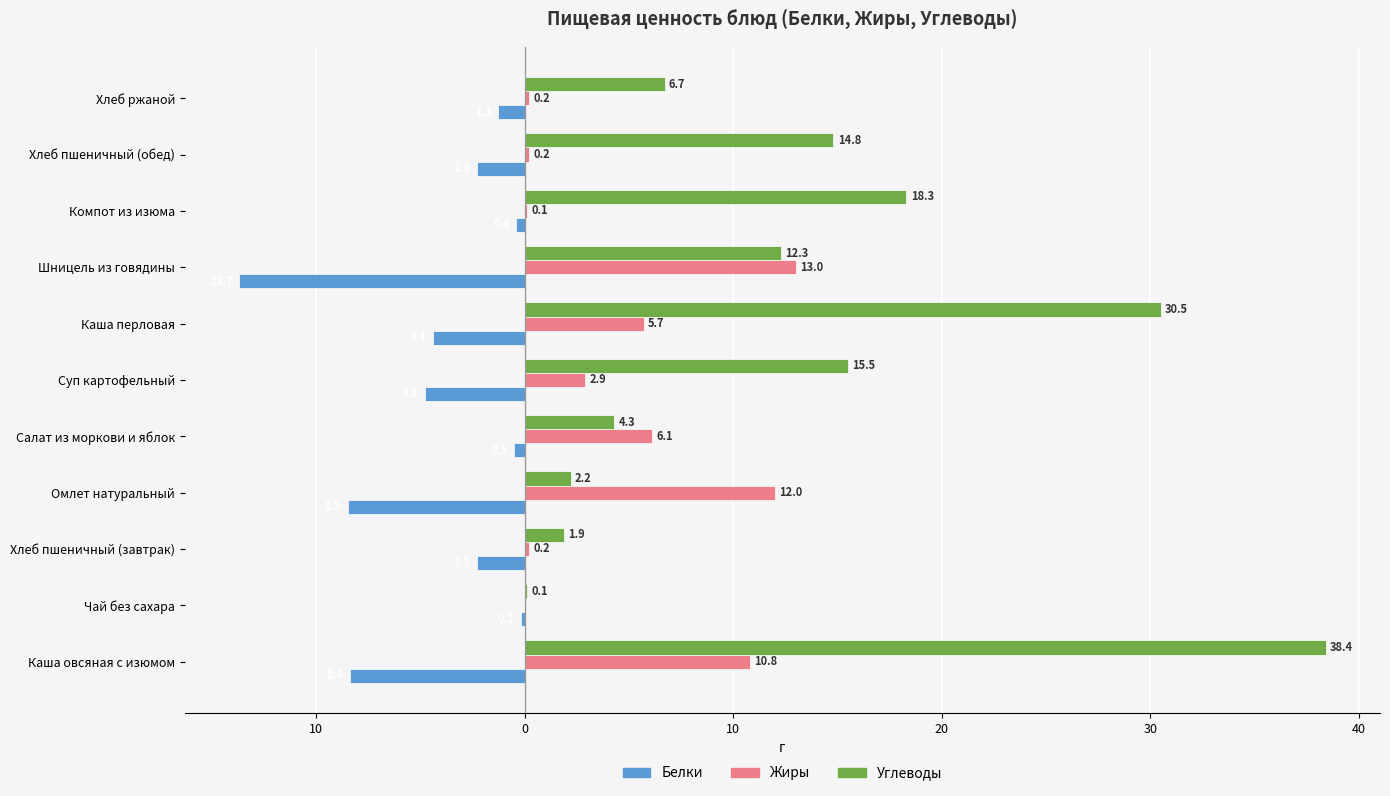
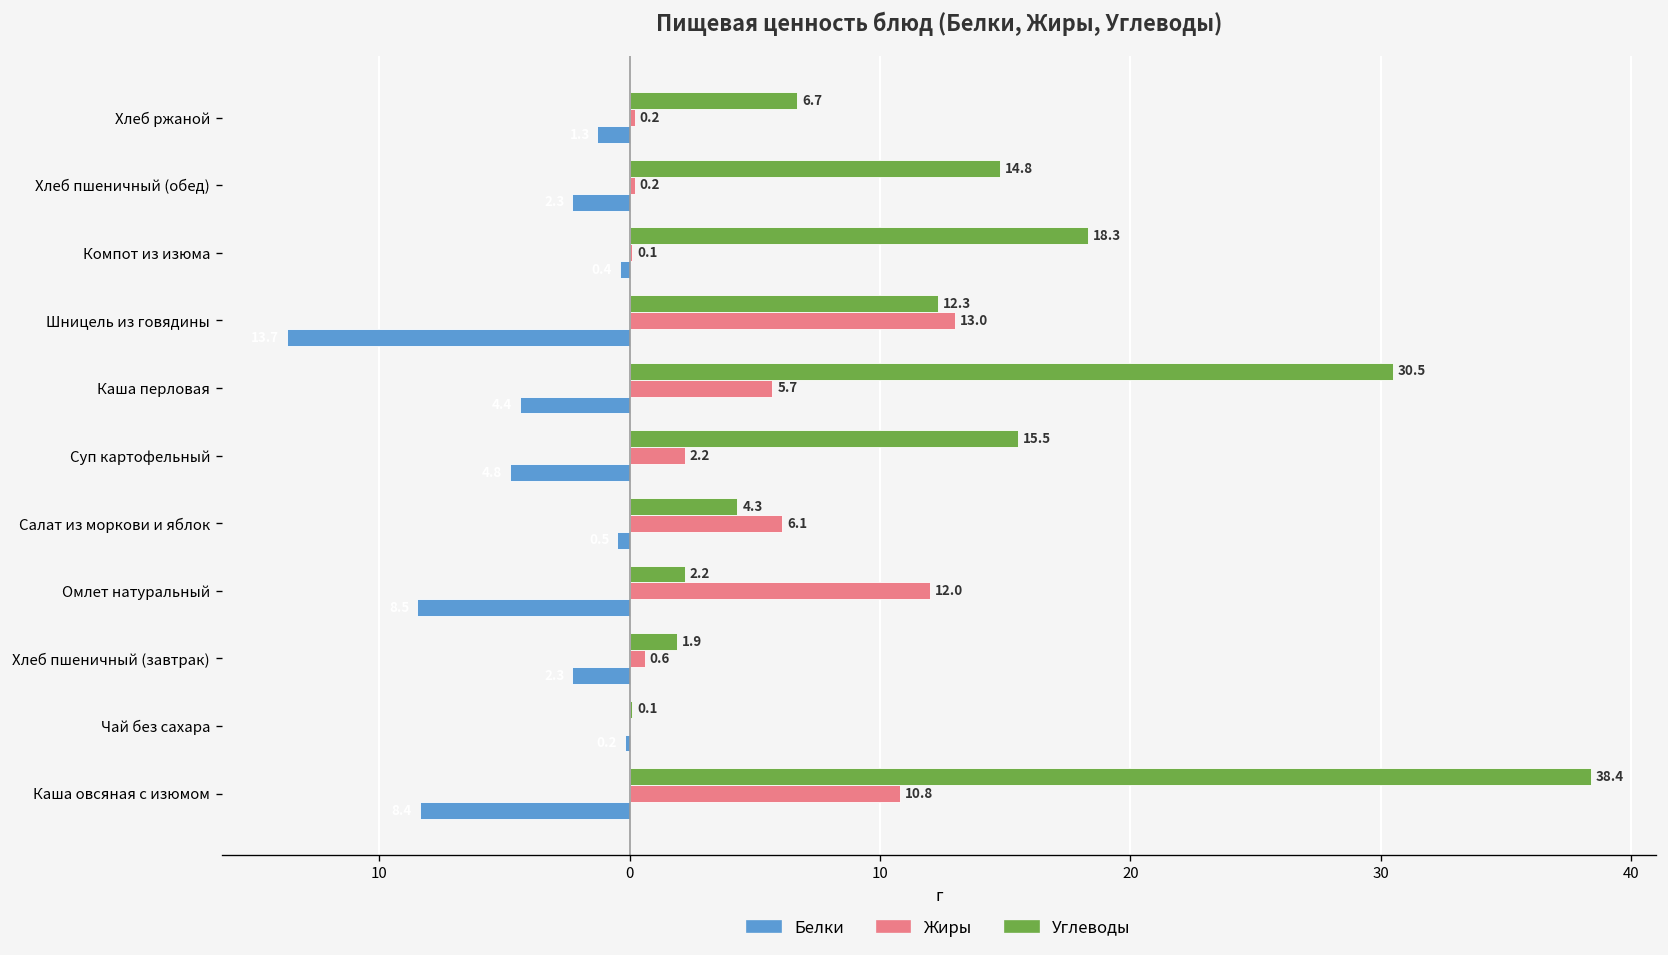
Жиры, Суп картофельный: 2.9 -> 2.2
Жиры, Хлеб пшеничный (завтрак): 0.2 -> 0.6
